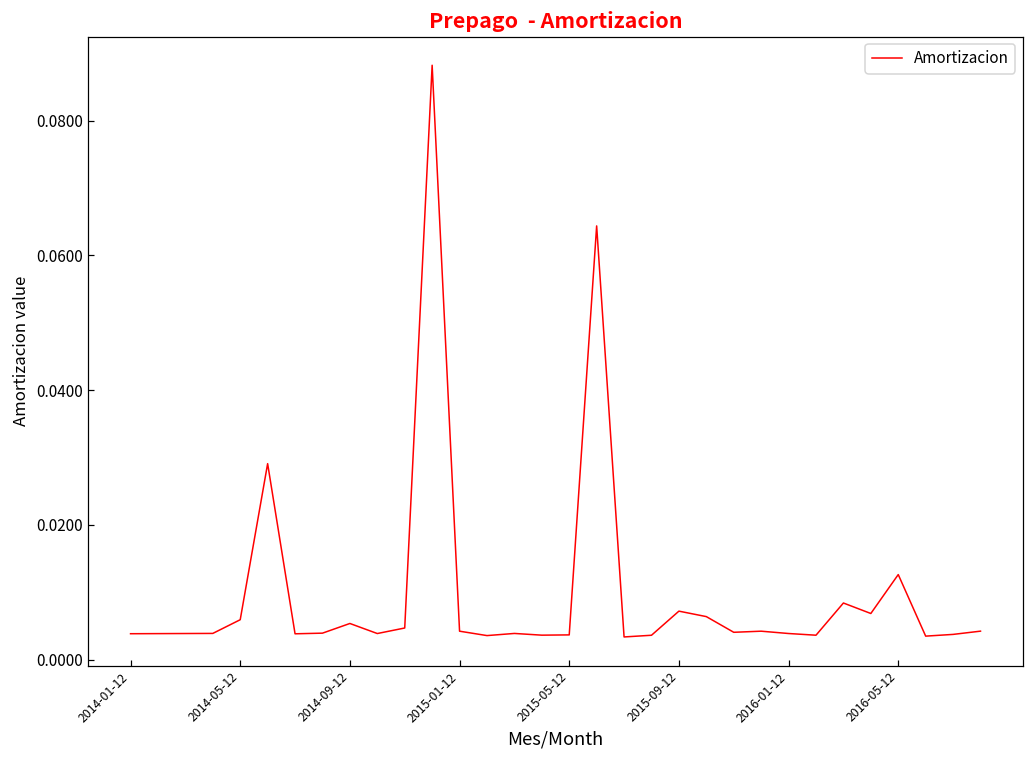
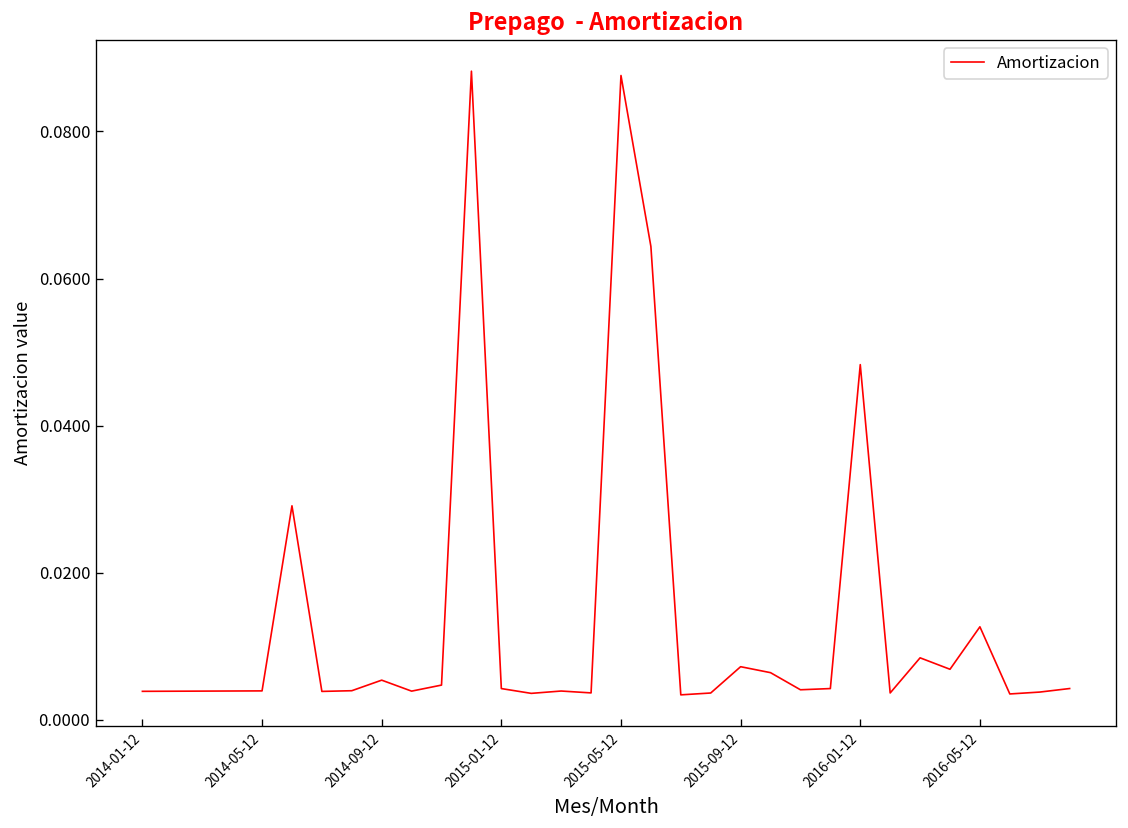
2014-05-12: 0.006 -> 0.004
2015-05-12: 0.004 -> 0.088
2016-01-12: 0.004 -> 0.048
